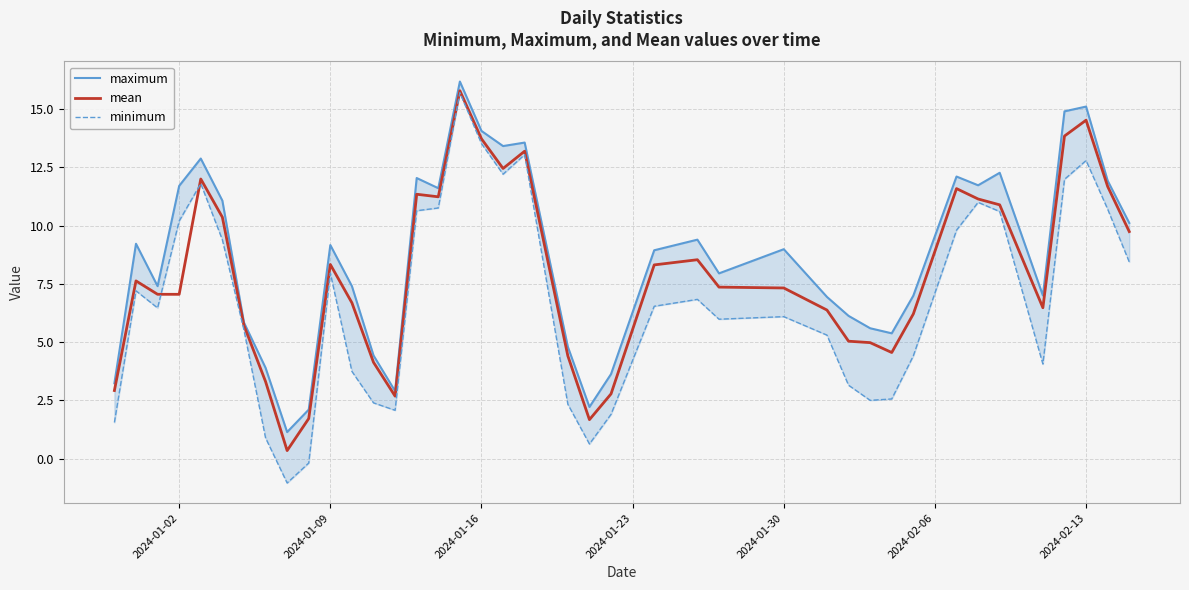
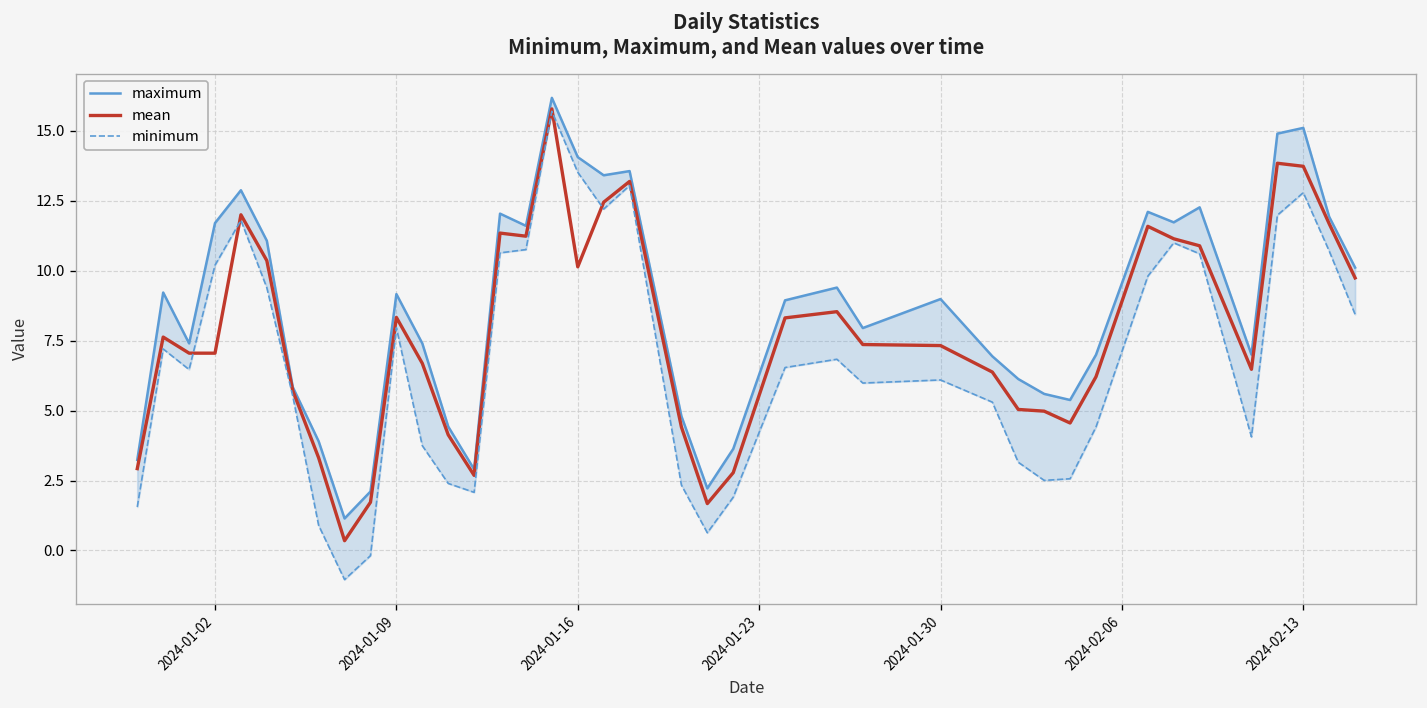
mean, 2024-01-16: 13.7 -> 10.1
mean, 2024-02-13: 14.5 -> 13.7
